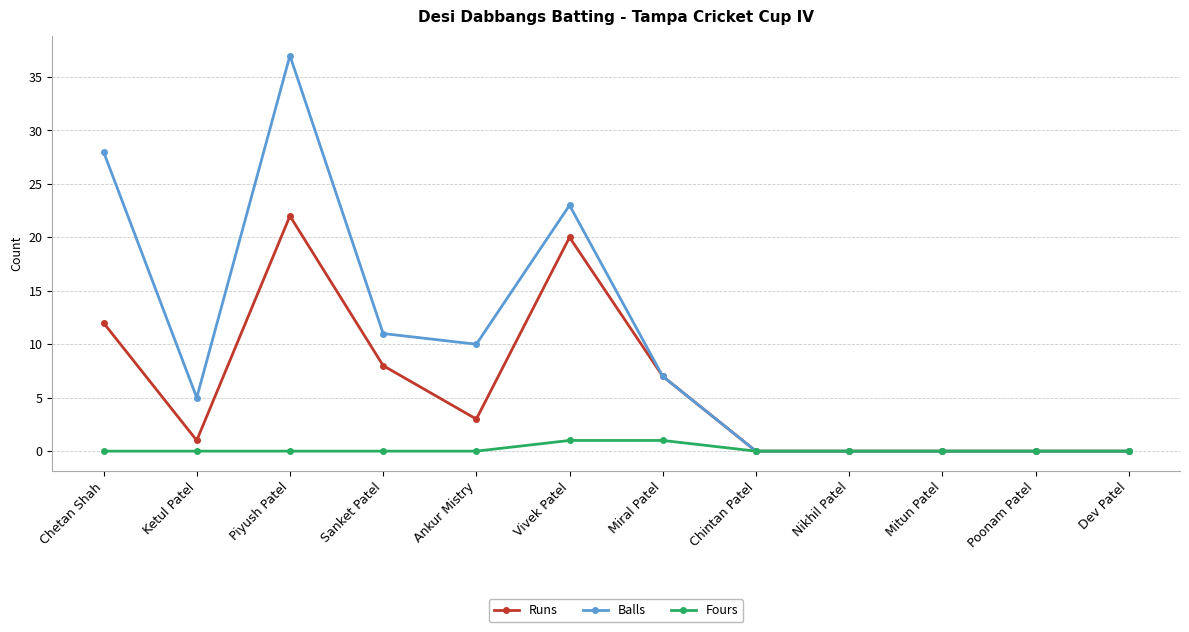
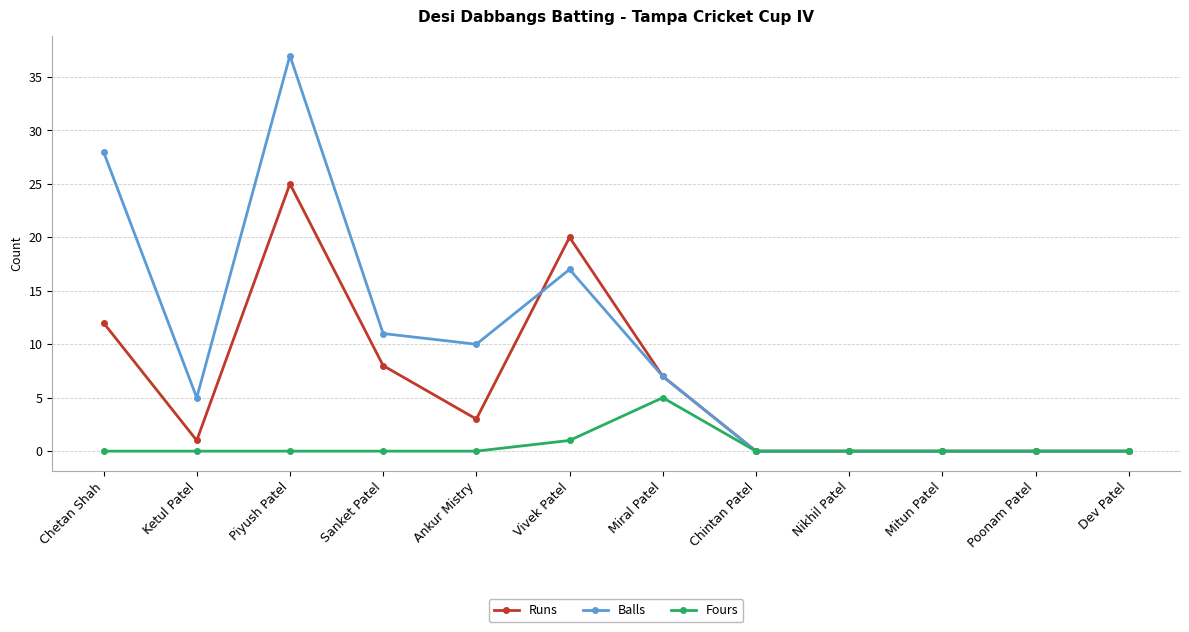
Runs, Piyush Patel: 22 -> 25
Balls, Vivek Patel: 23 -> 17
Fours, Miral Patel: 1 -> 5
